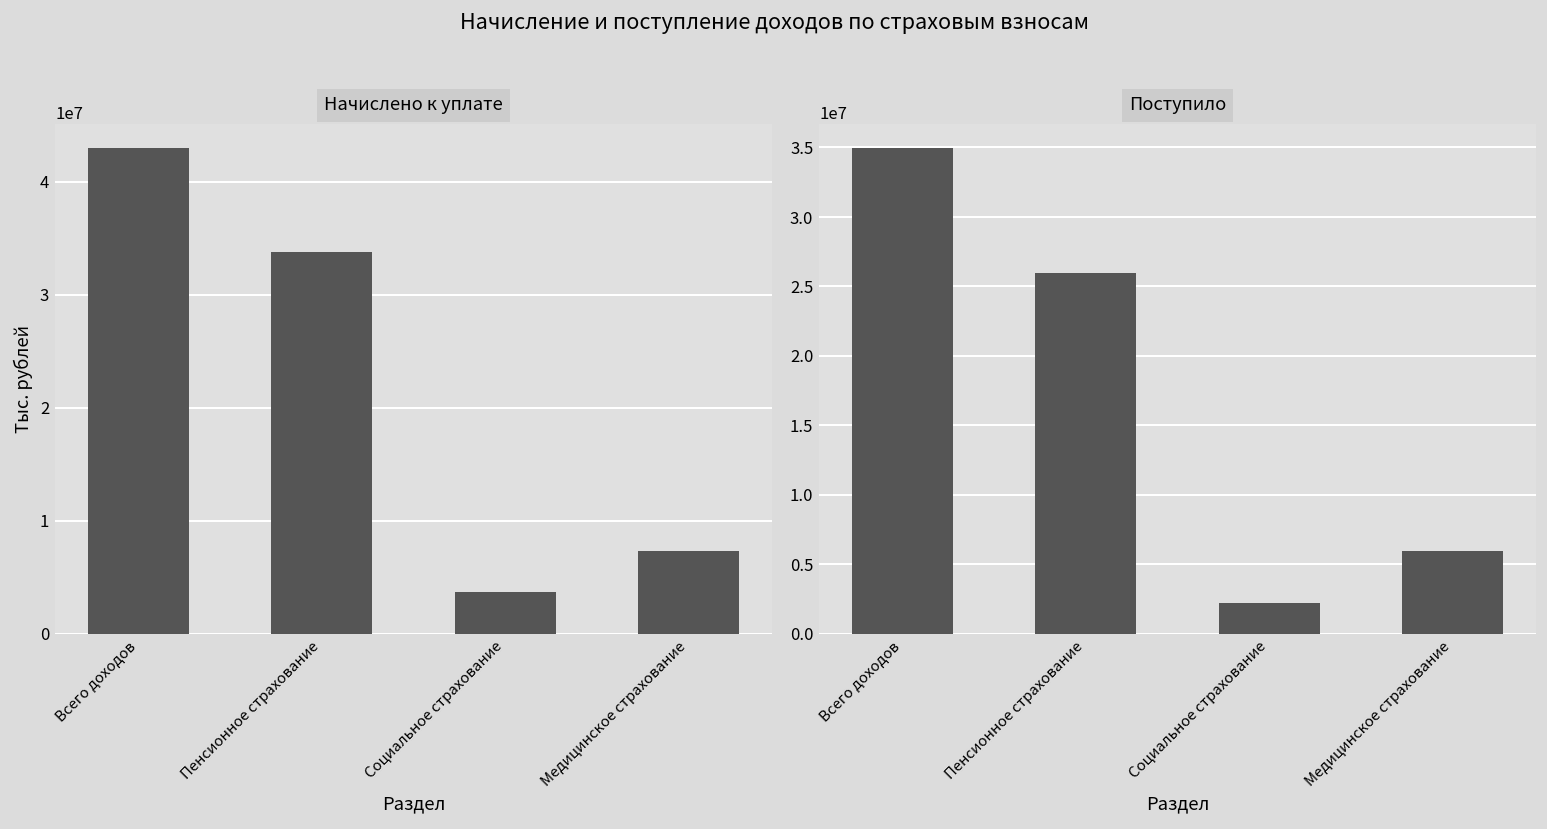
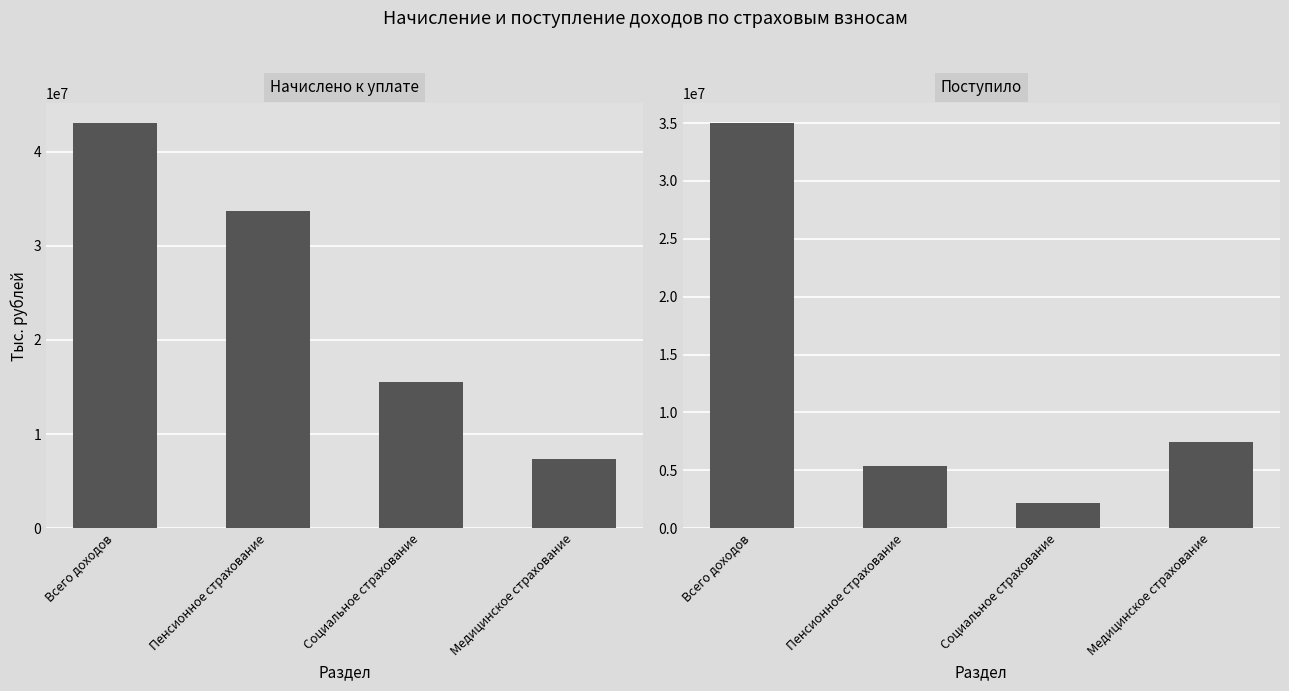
Начислено к уплате, Социальное страхование: 4000000 -> 16000000
Поступило, Пенсионное страхование: 26000000 -> 5400000
Поступило, Медицинское страхование: 6000000 -> 7500000
